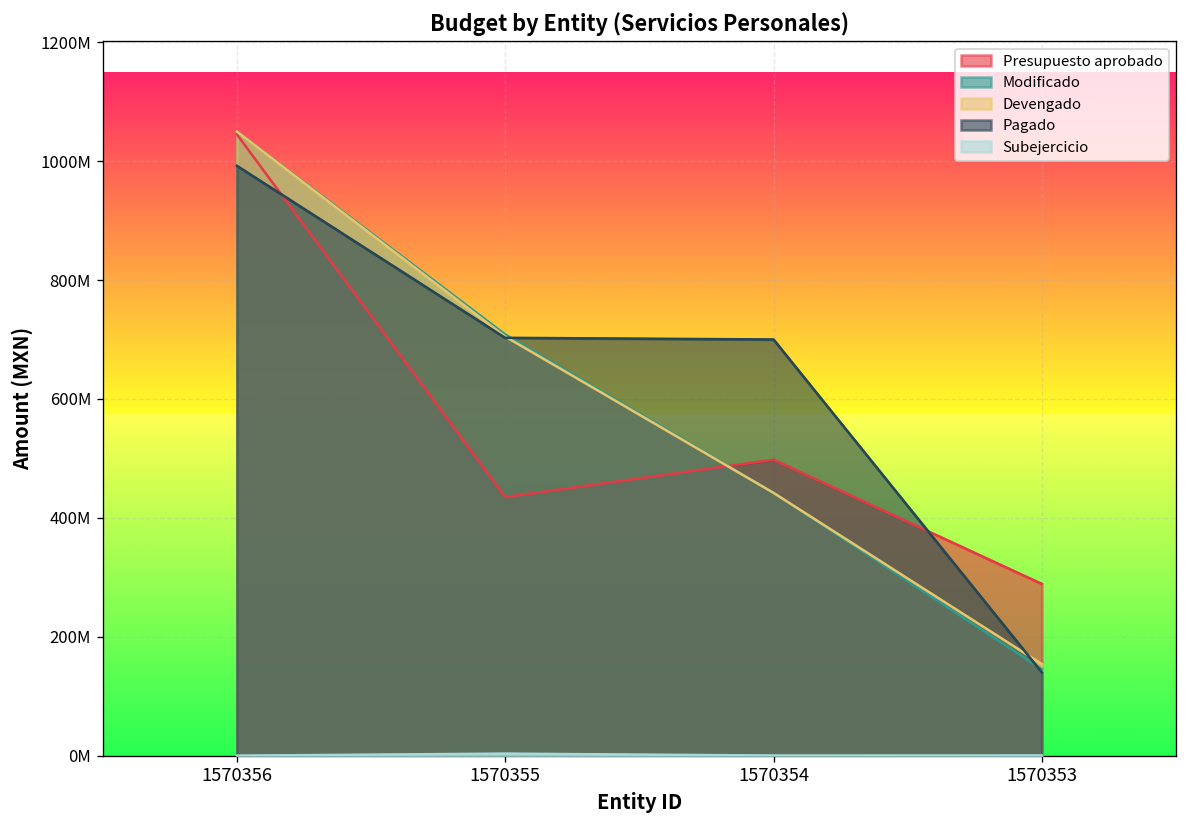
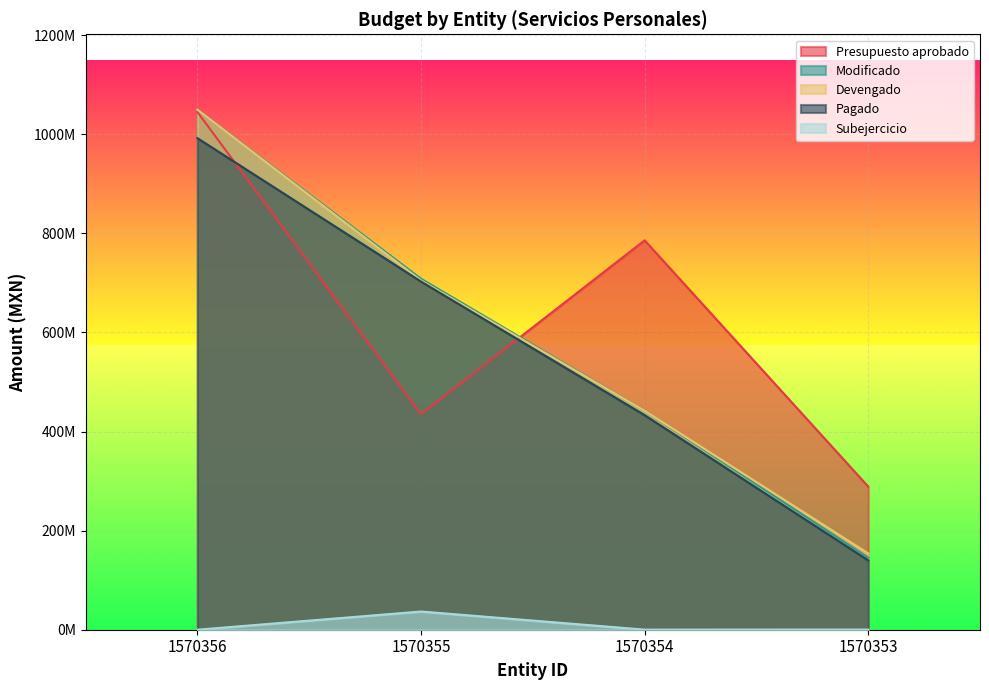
Subejercicio, 1570355: 0 -> 40000000
Presupuesto aprobado, 1570354: 500000000 -> 790000000
Pagado, 1570354: 700000000 -> 430000000
